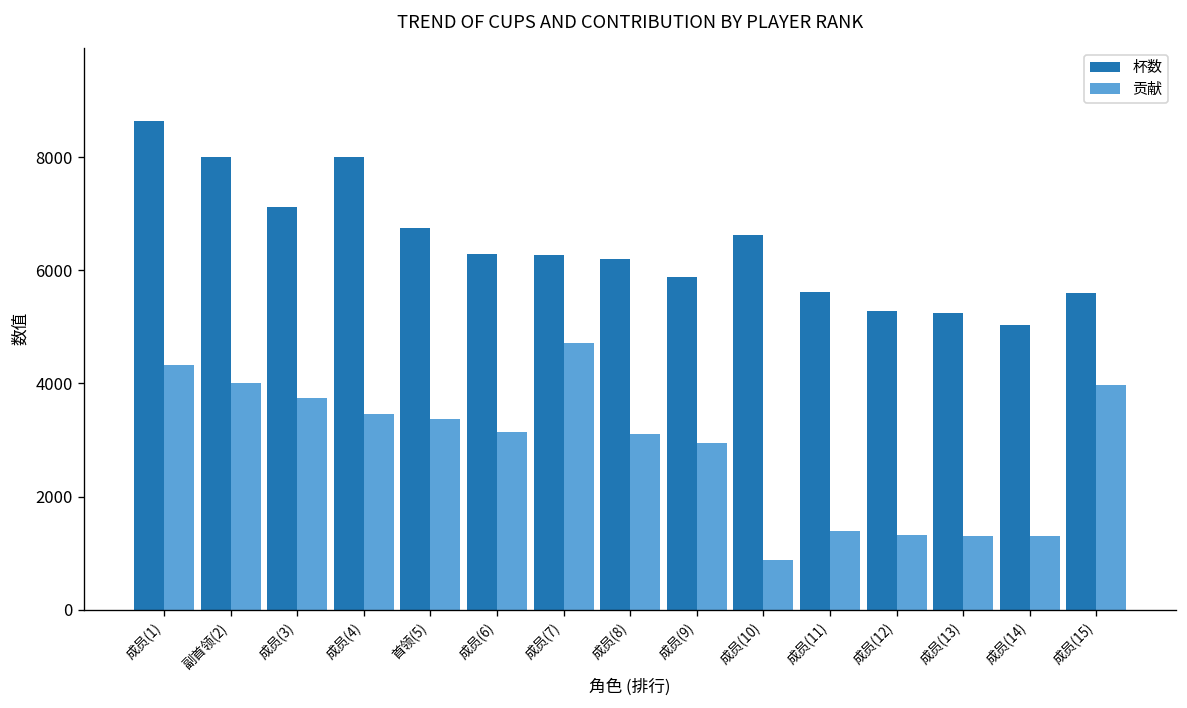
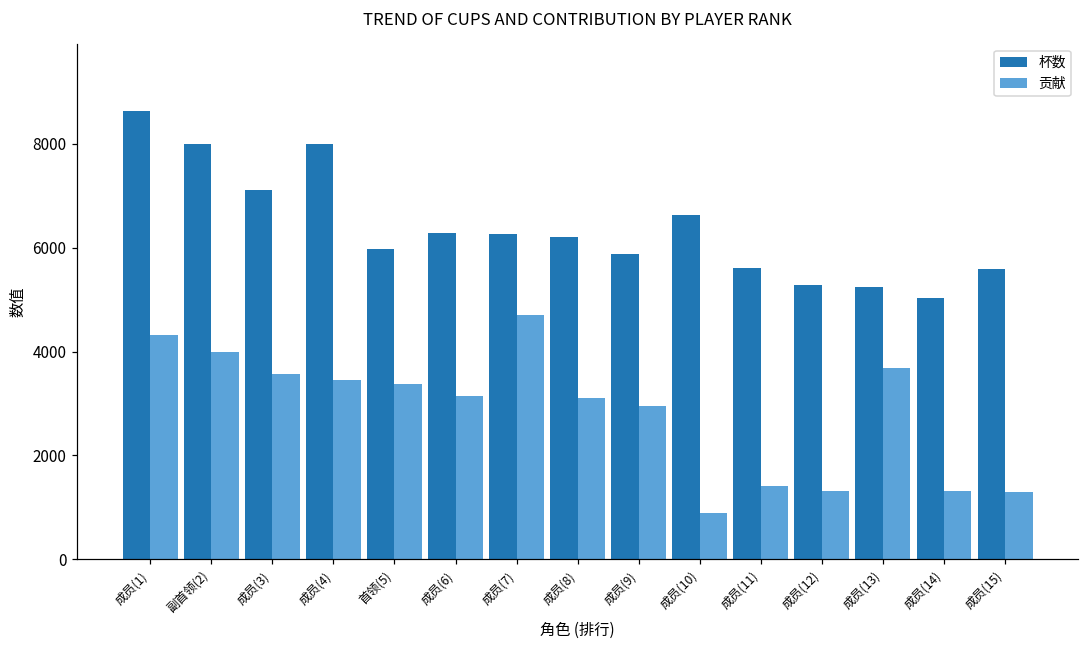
贡献, 成员(3): 3700 -> 3600
杯数, 首领(5): 6800 -> 6000
贡献, 成员(13): 1300 -> 3700
贡献, 成员(15): 4000 -> 1300
